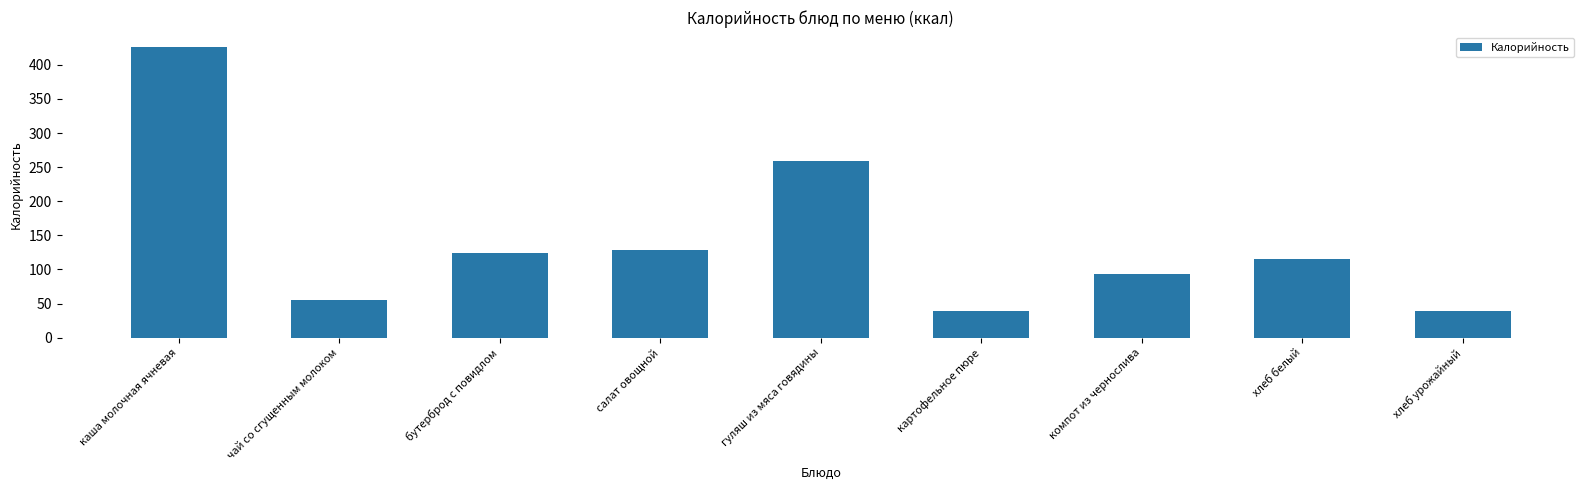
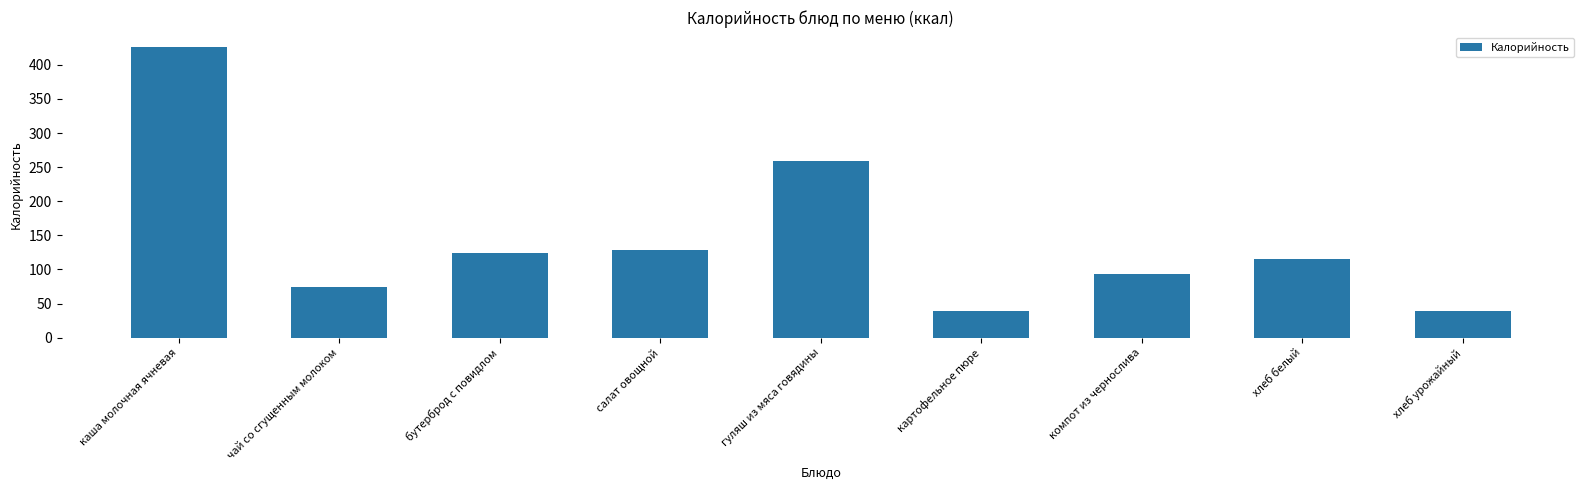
чай со сгущенным молоком: 60 -> 70
